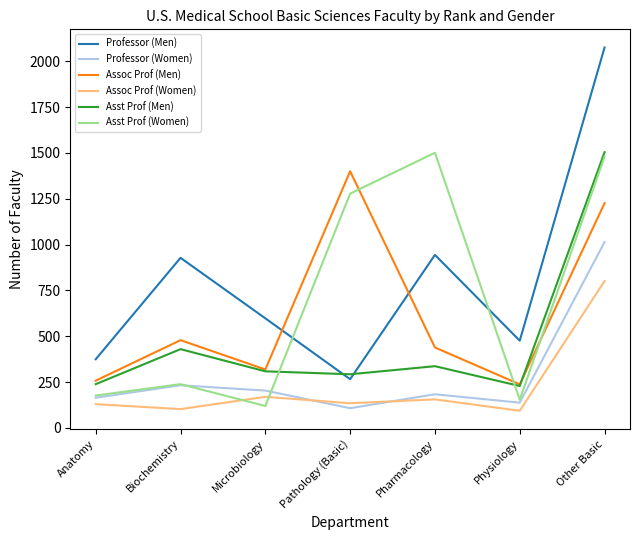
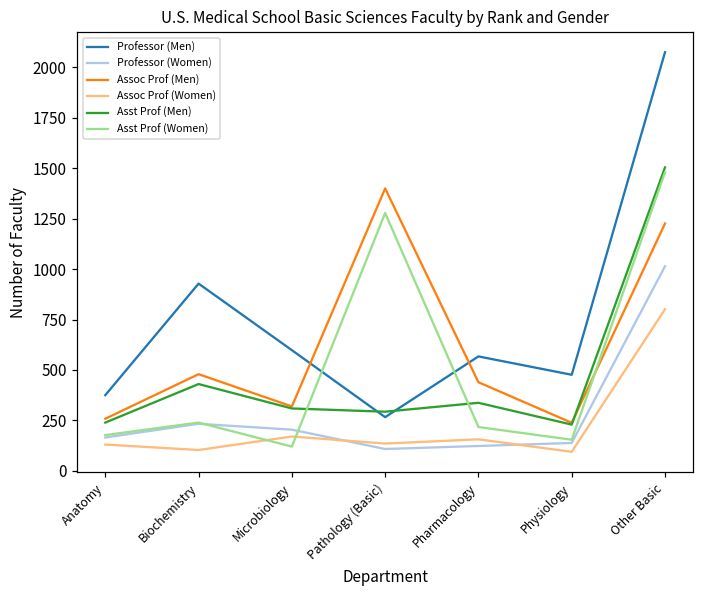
Professor (Men), Pharmacology: 940 -> 570
Professor (Women), Pharmacology: 180 -> 120
Asst Prof (Women), Pharmacology: 1500 -> 220
